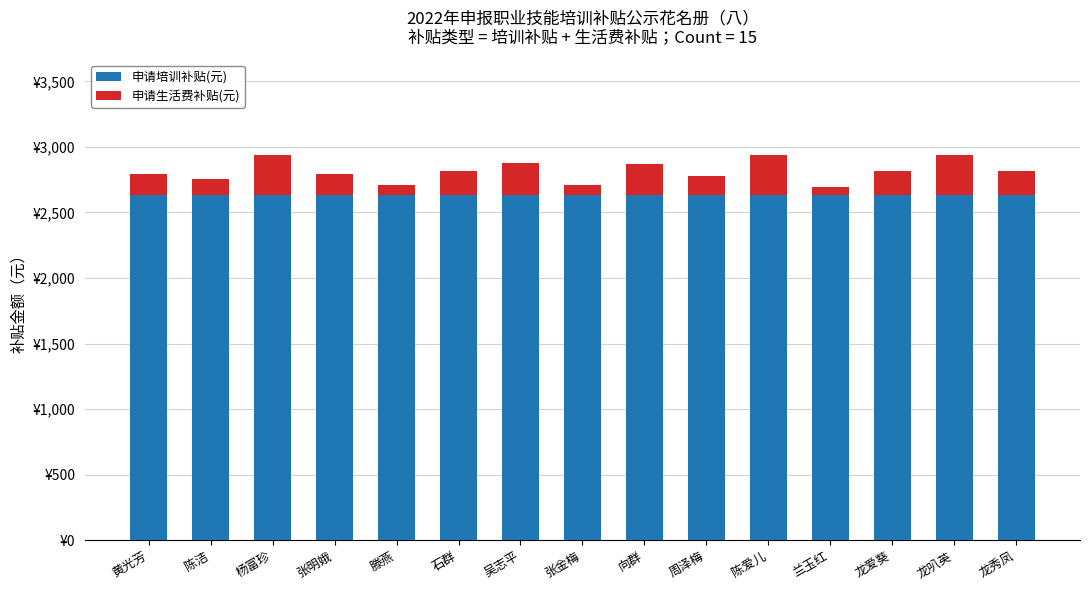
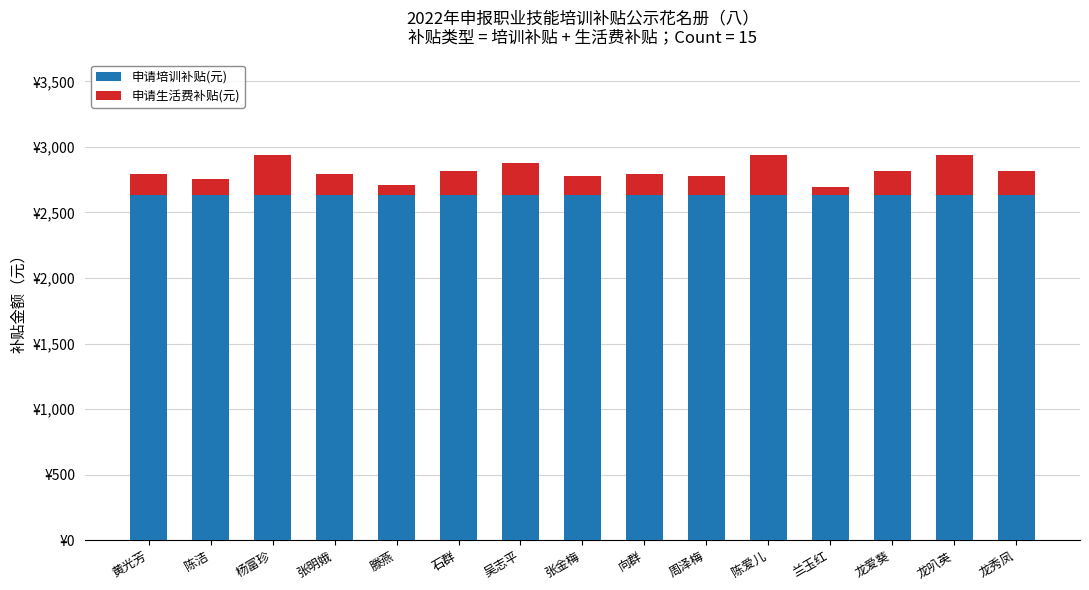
申请生活费补贴(元), 张金梅: ¥70 -> ¥140
申请生活费补贴(元), 向群: ¥230 -> ¥160
